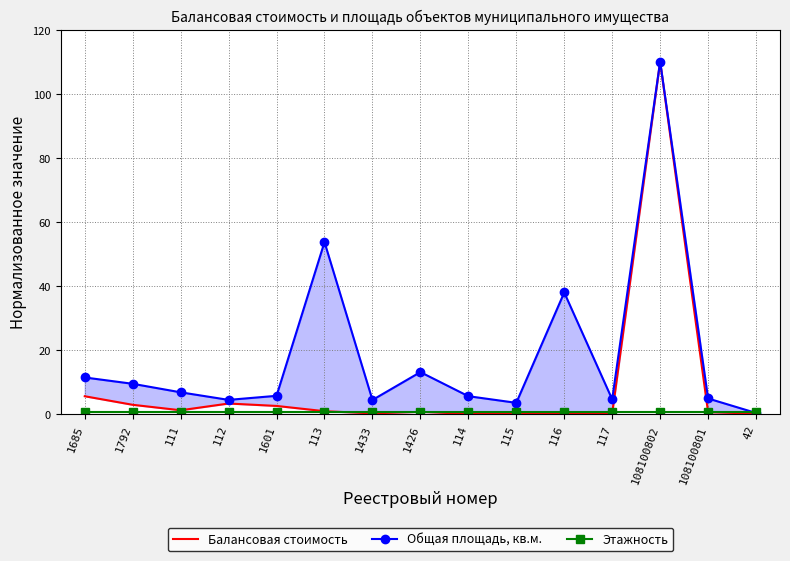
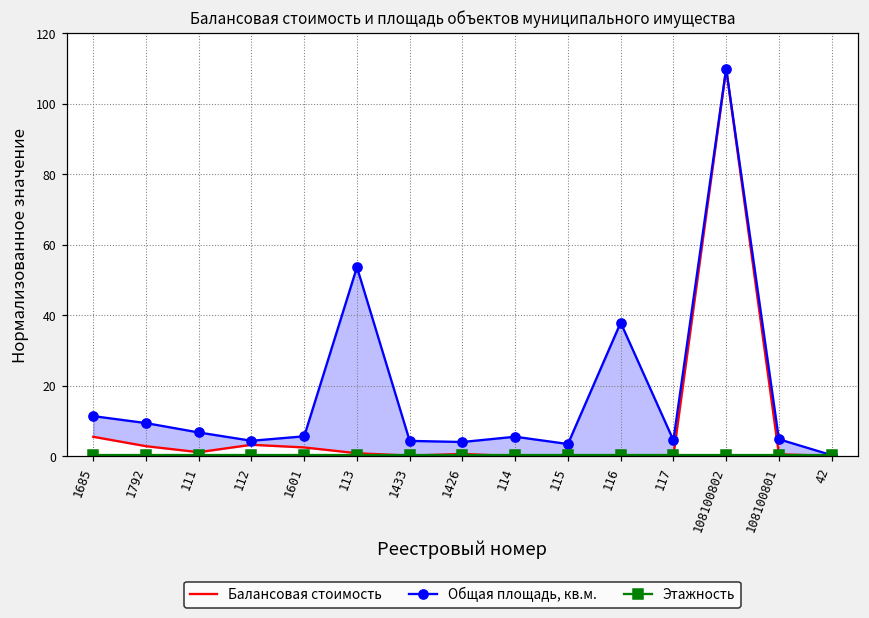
Общая площадь, кв.м., 1426: 13 -> 4
